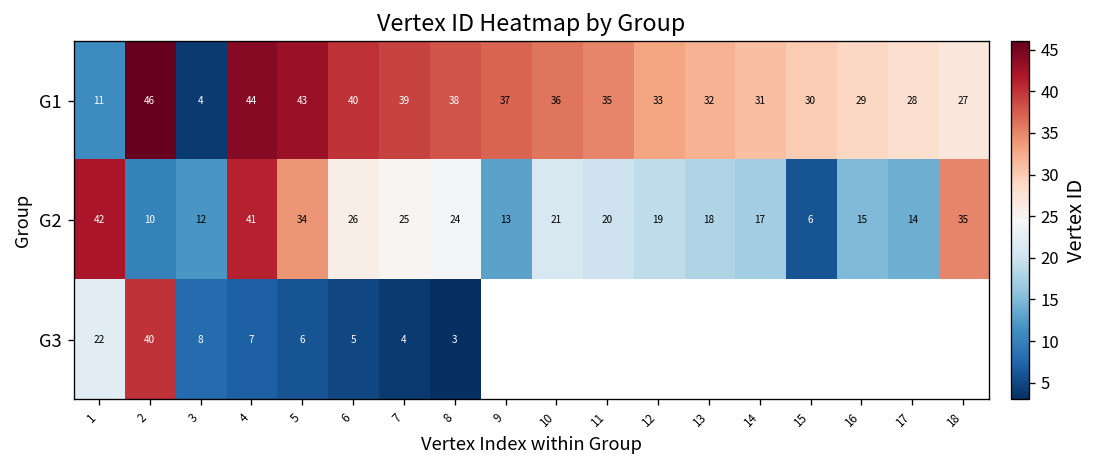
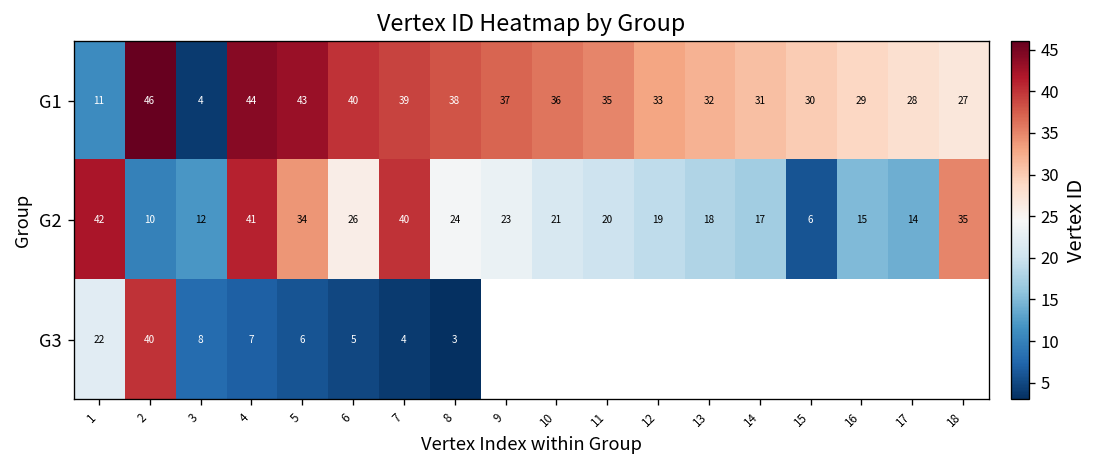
G2, 7: 25 -> 40
G2, 9: 13 -> 23
